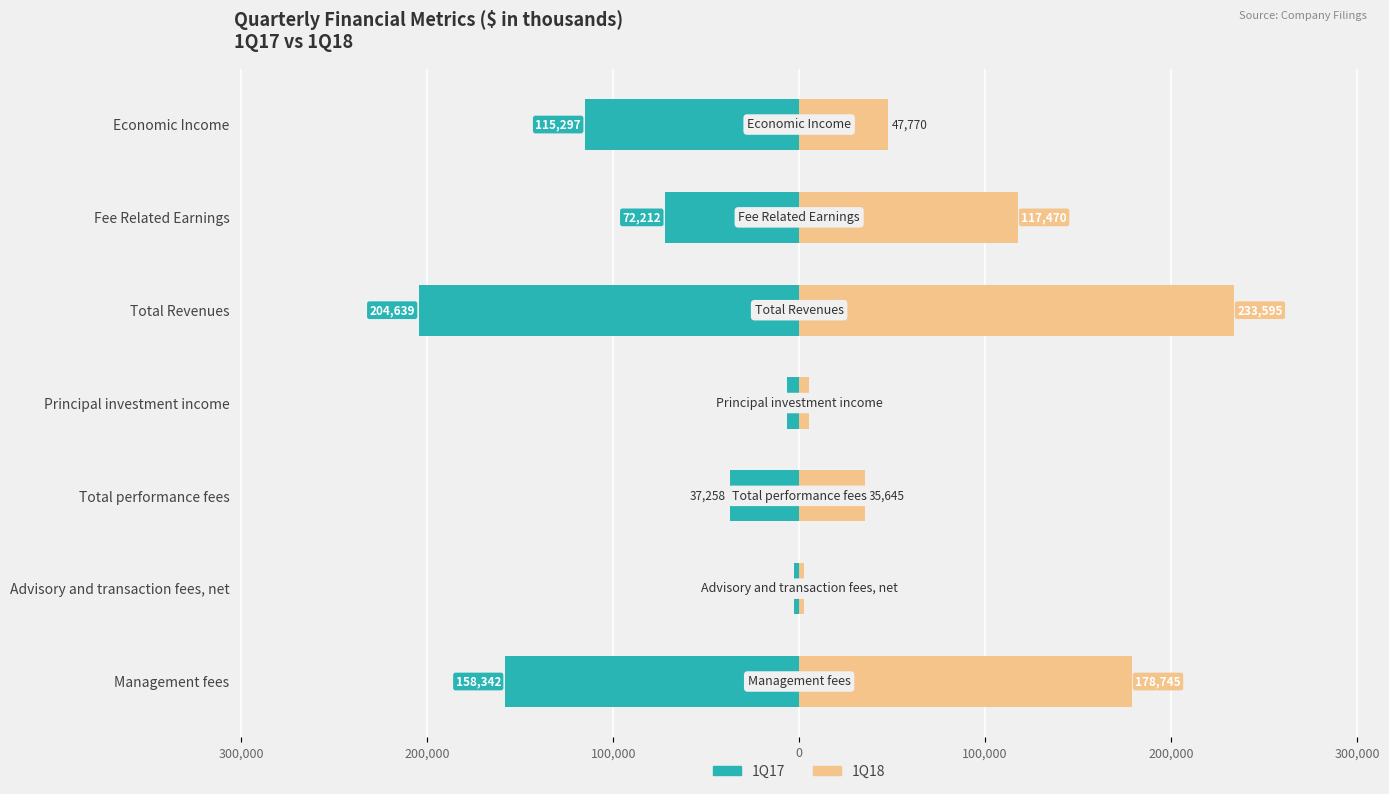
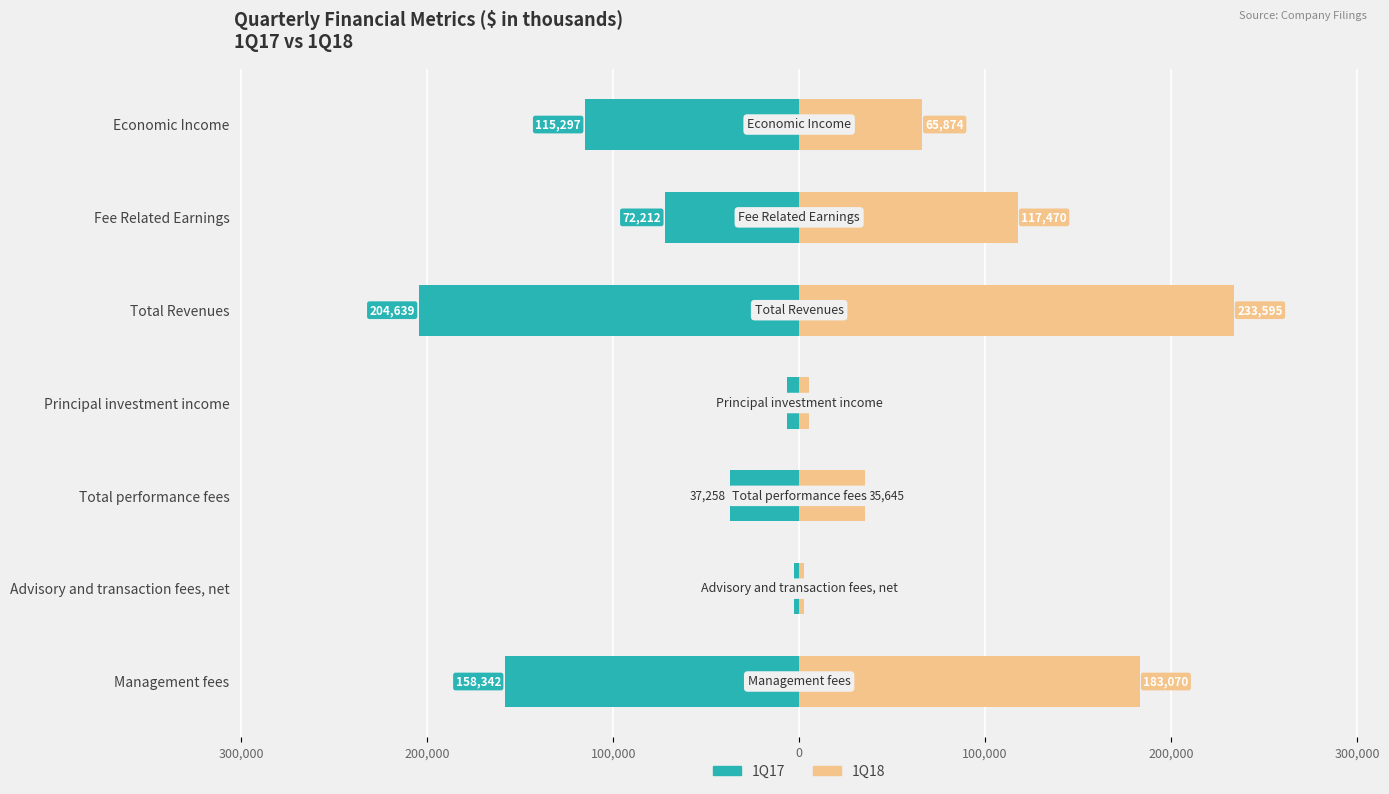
1Q18, Economic Income: 47,770 -> 65,874
1Q18, Management fees: 178,745 -> 183,070
